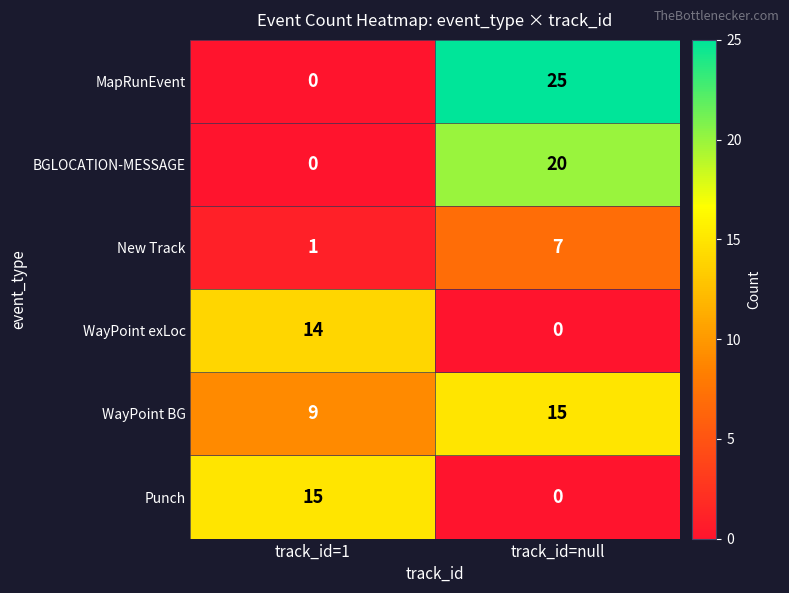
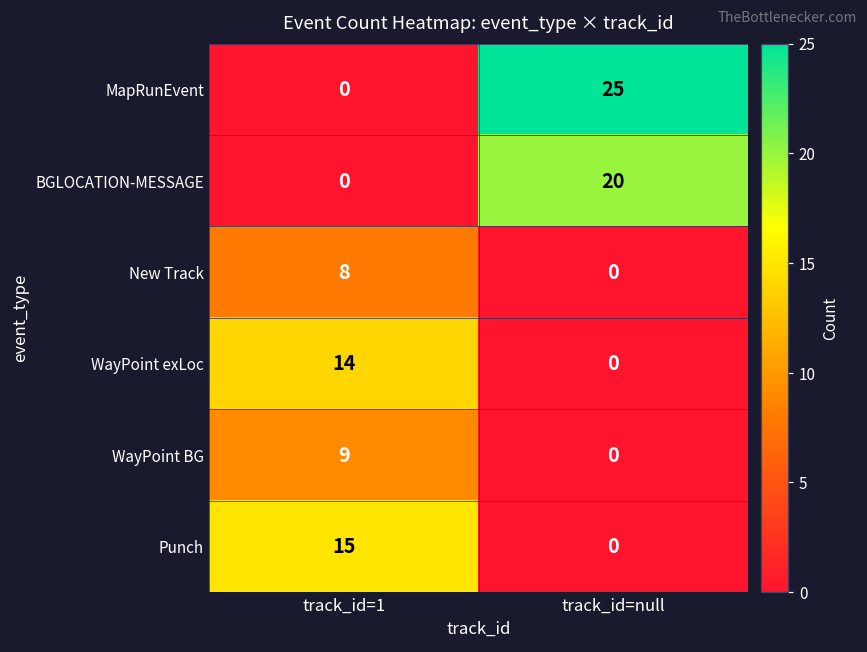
New Track, track_id=1: 1 -> 8
New Track, track_id=null: 7 -> 0
WayPoint BG, track_id=null: 15 -> 0
